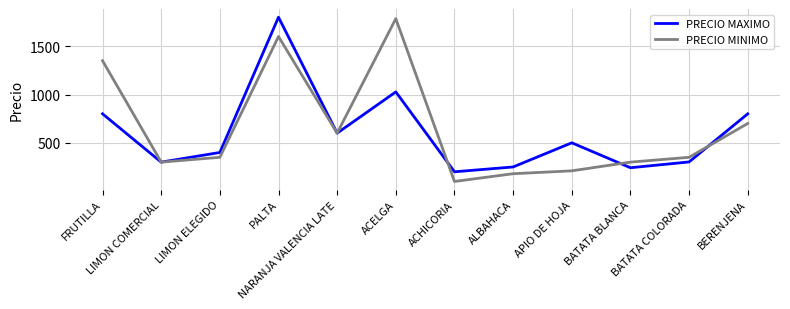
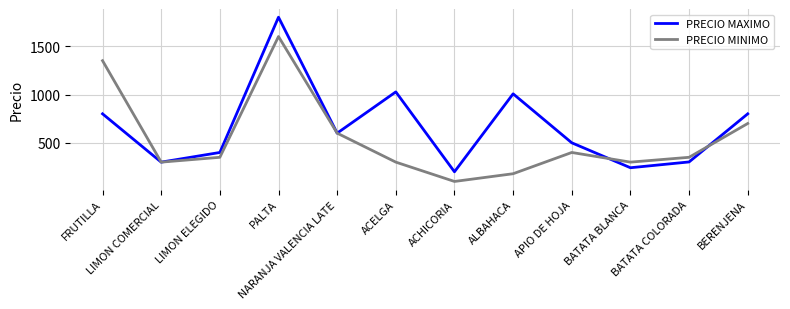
PRECIO MINIMO, ACELGA: 1800 -> 300
PRECIO MAXIMO, ALBAHACA: 300 -> 1000
PRECIO MINIMO, APIO DE HOJA: 200 -> 400
